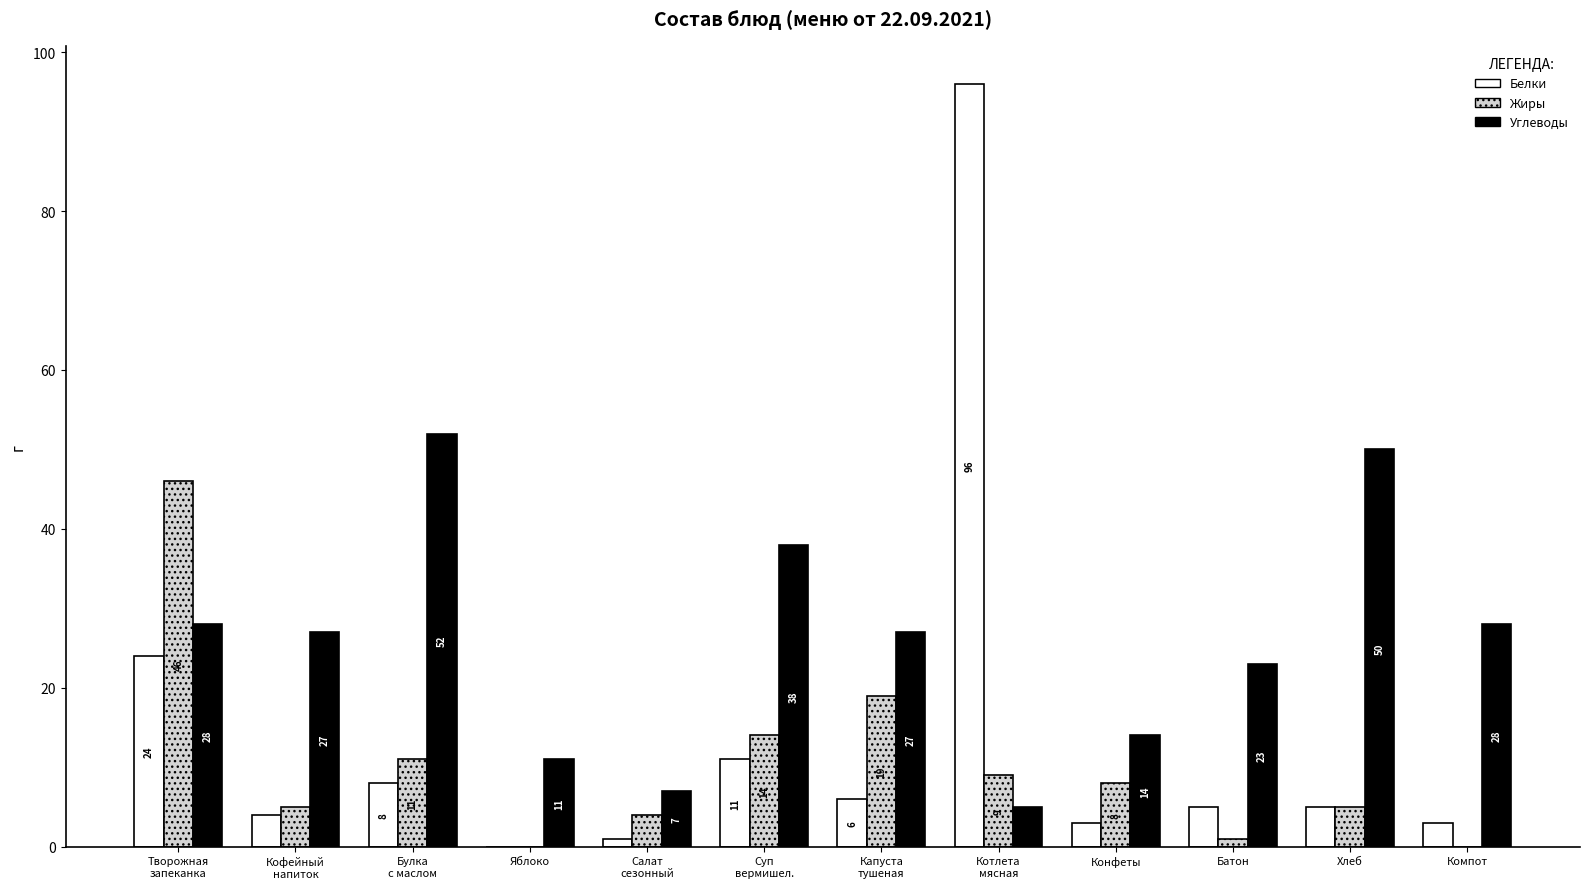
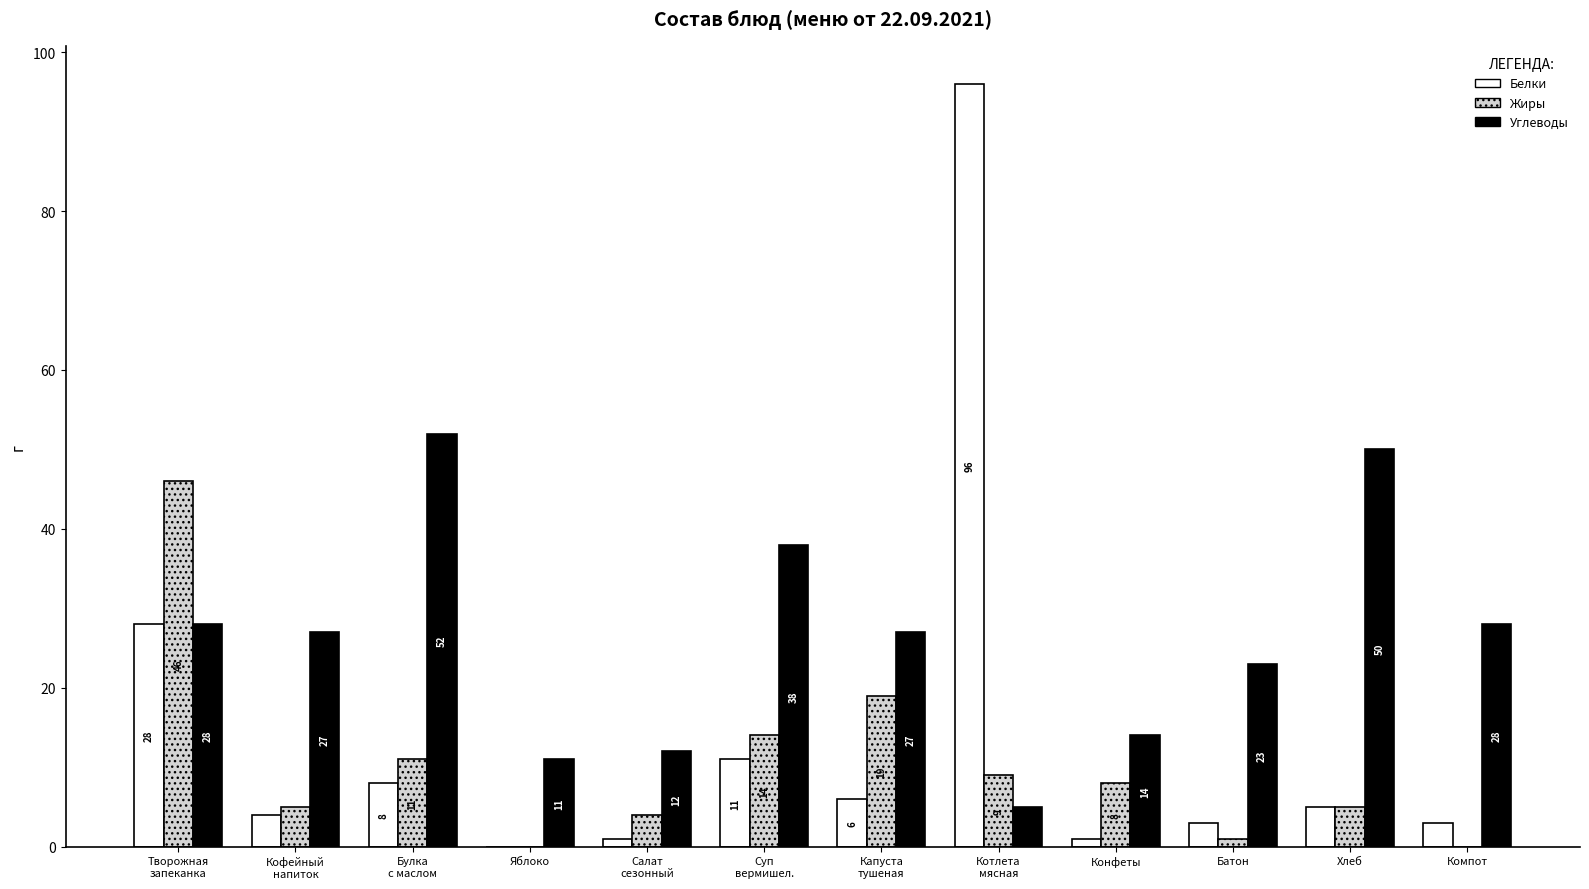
Белки, Творожная запеканка: 24 -> 28
Углеводы, Салат сезонный: 7 -> 12
Белки, Конфеты: 3 -> 1
Белки, Батон: 5 -> 3
